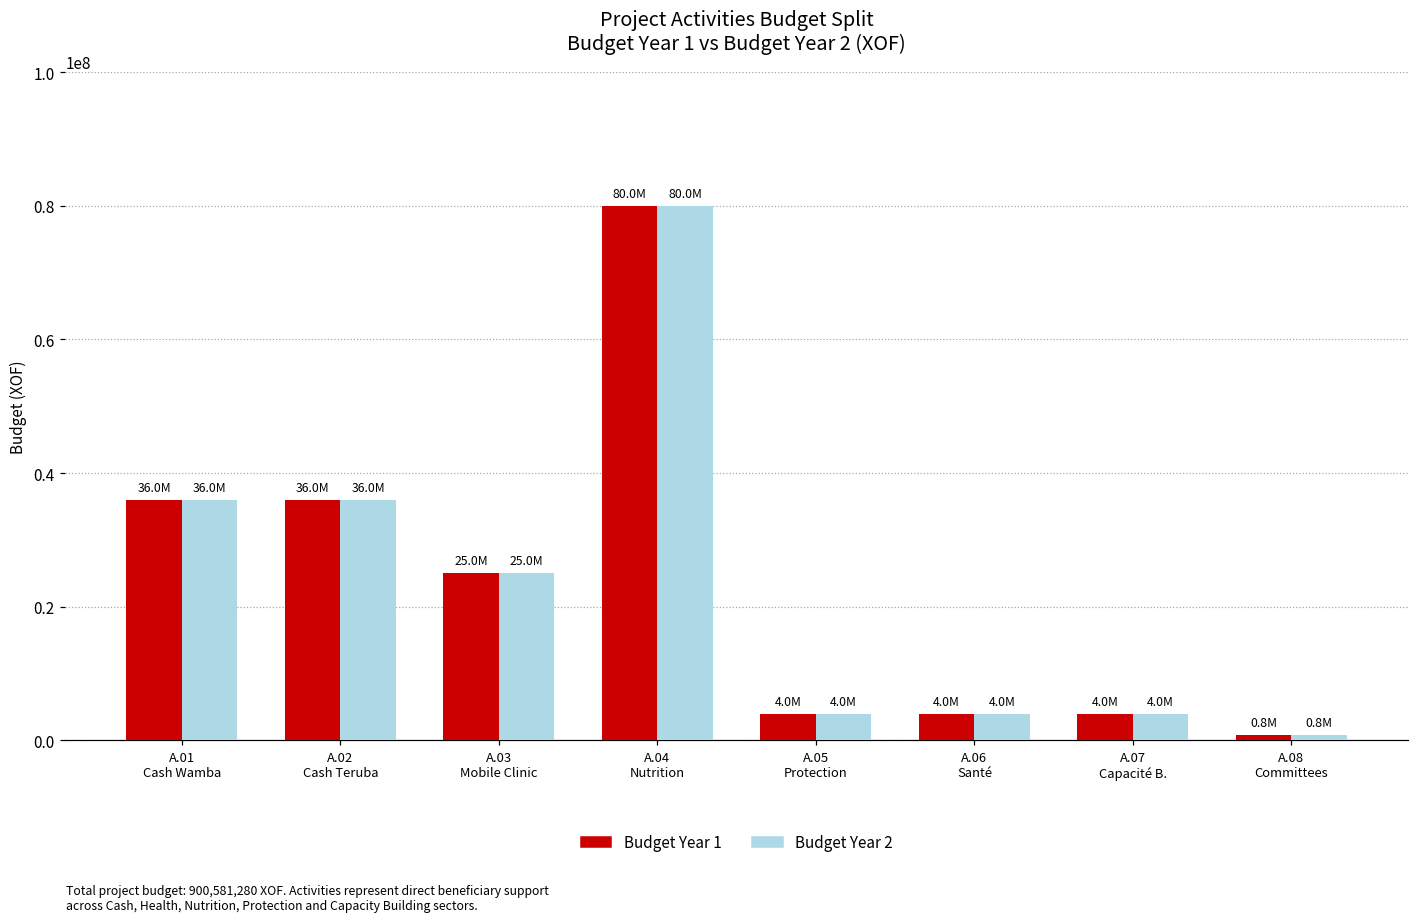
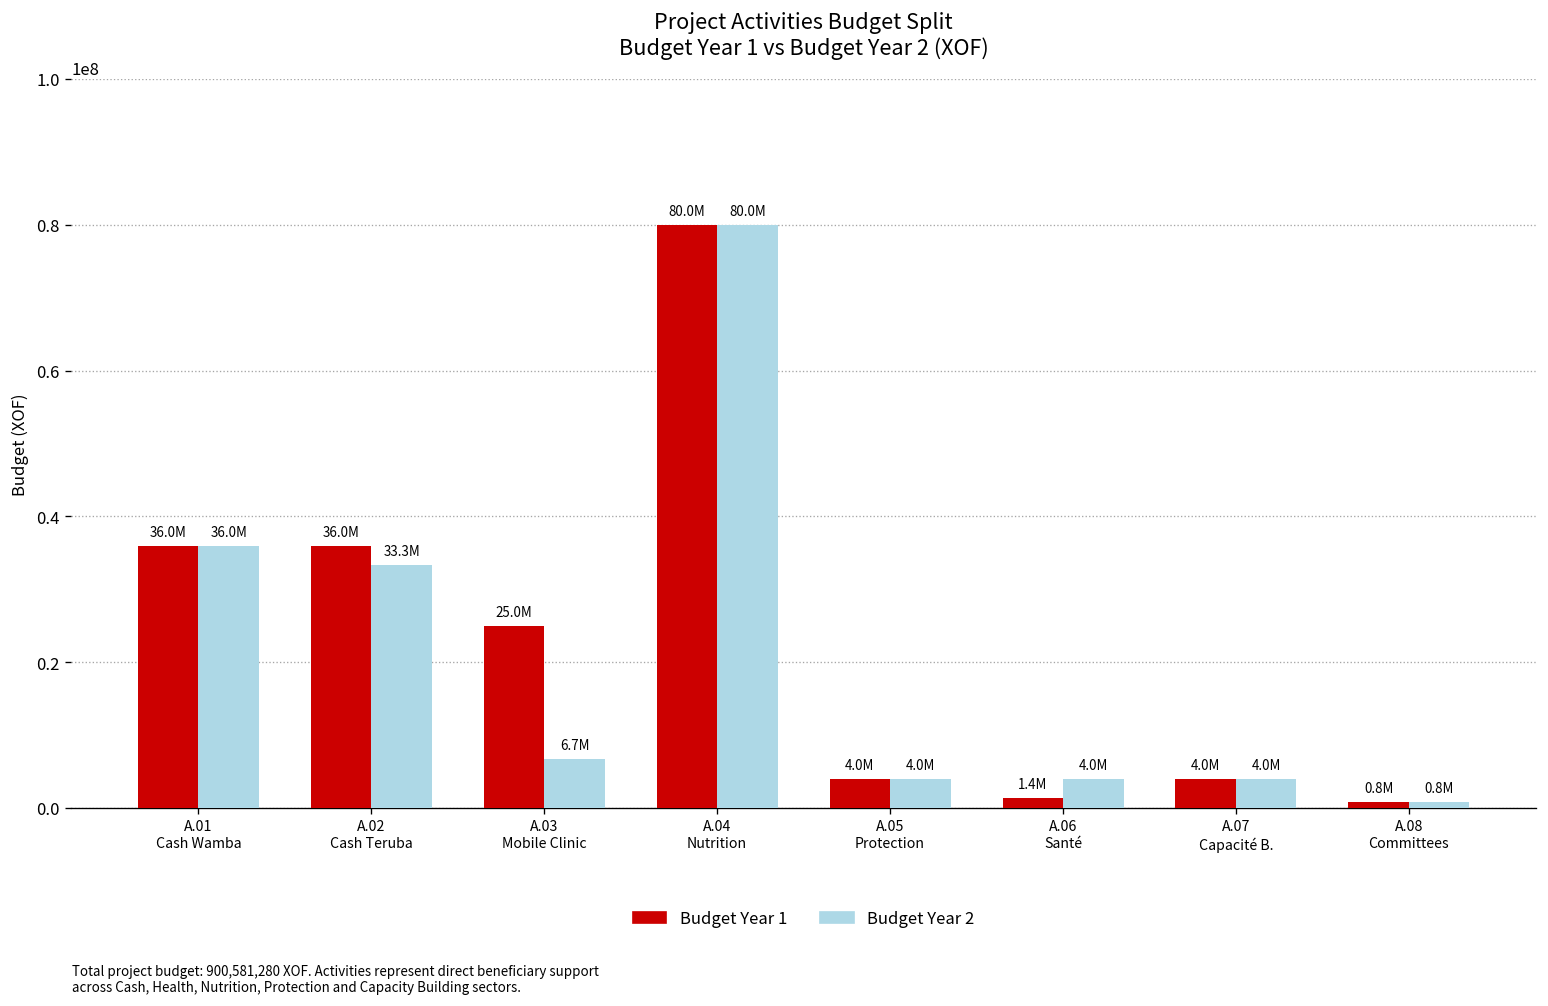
Budget Year 2, A.02 Cash Teruba: 36.0M -> 33.3M
Budget Year 2, A.03 Mobile Clinic: 25.0M -> 6.7M
Budget Year 1, A.06 Santé: 4.0M -> 1.4M
